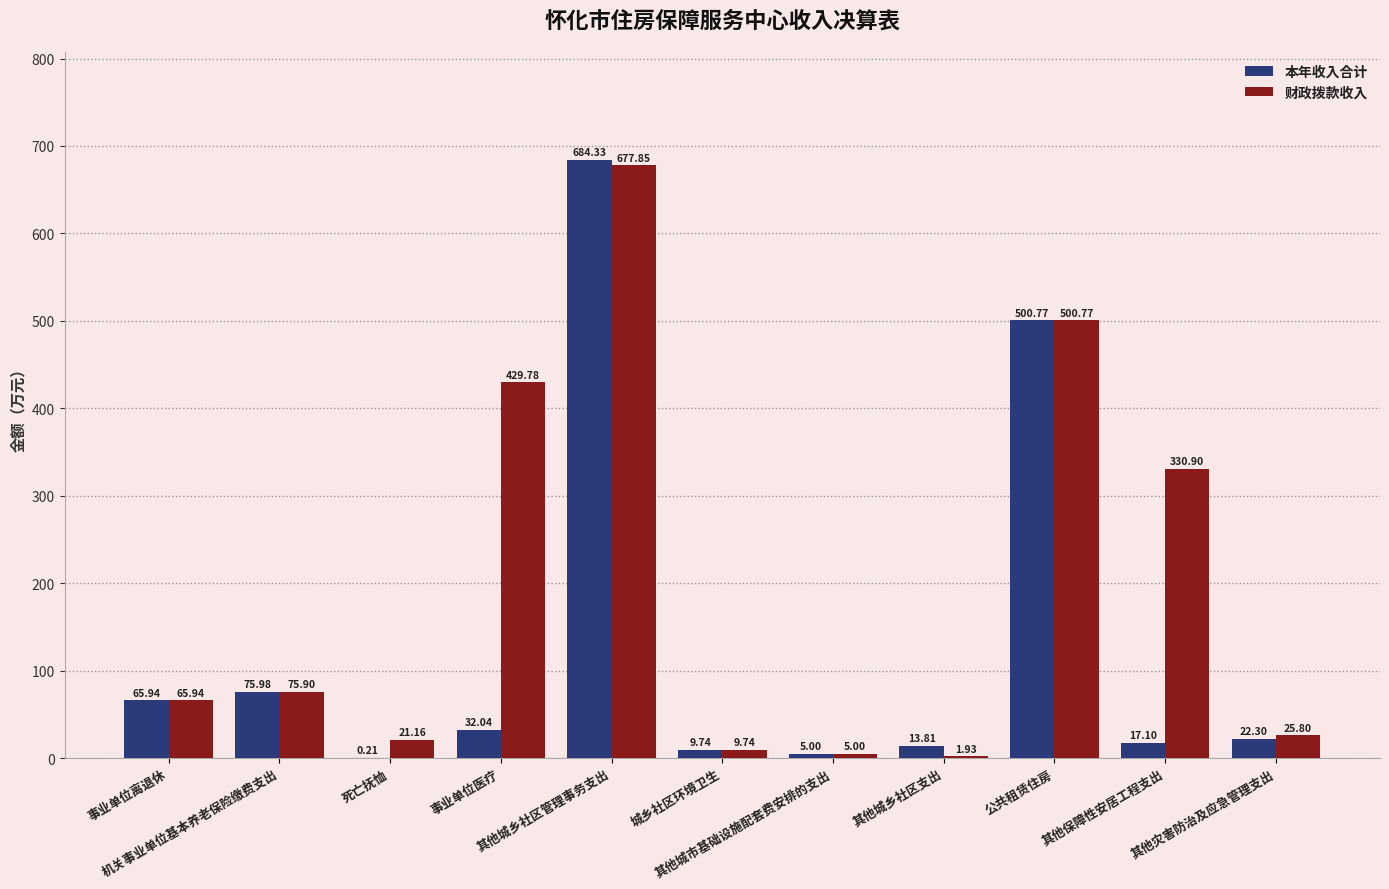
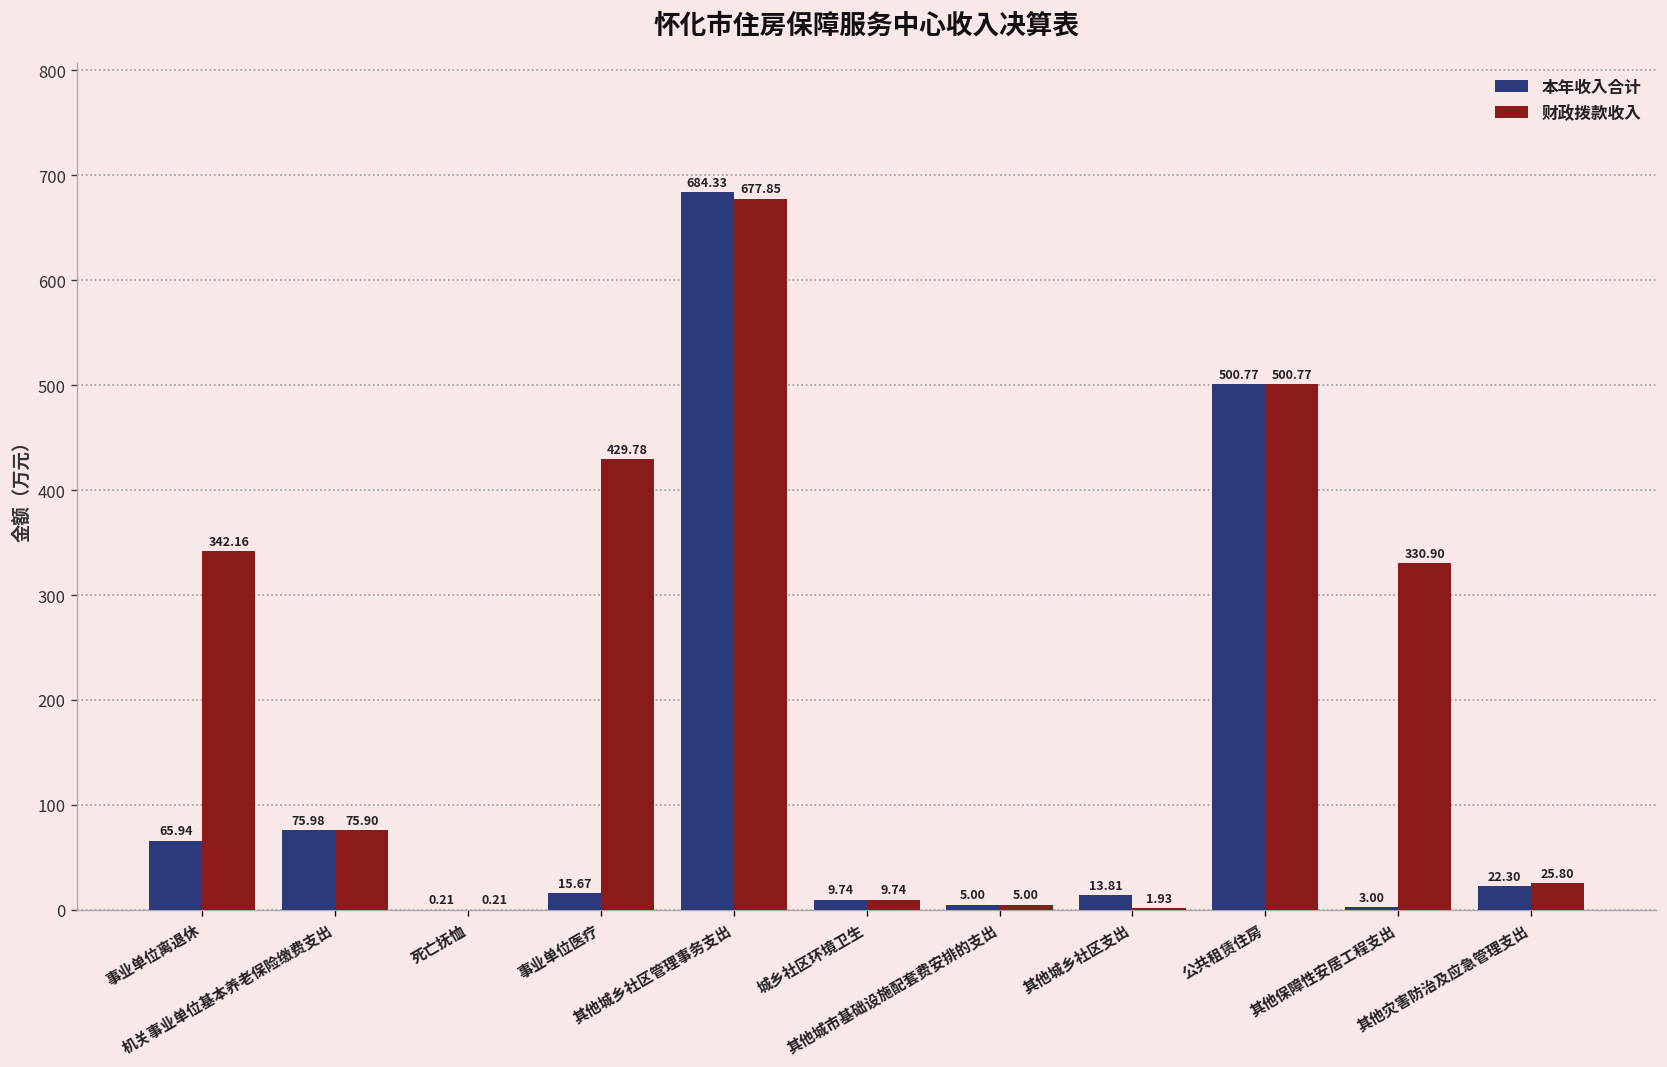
财政拨款收入, 事业单位离退休: 65.94 -> 342.16
财政拨款收入, 死亡抚恤: 21.16 -> 0.21
本年收入合计, 事业单位医疗: 32.04 -> 15.67
本年收入合计, 其他保障性安居工程支出: 17.10 -> 3.00
